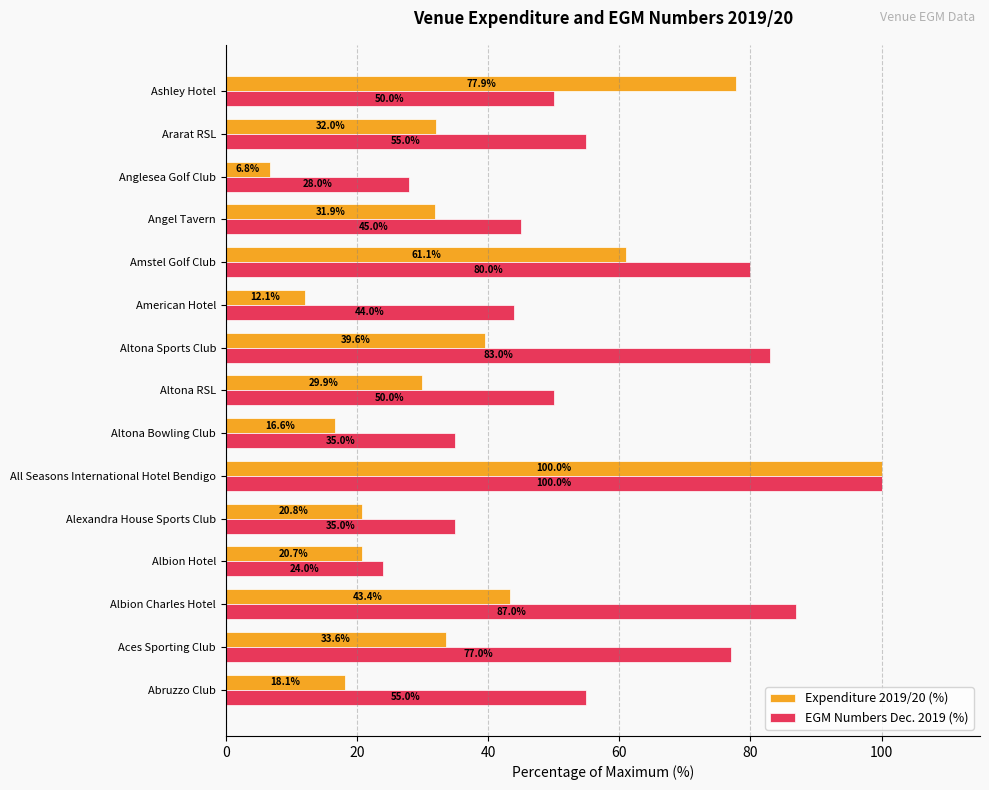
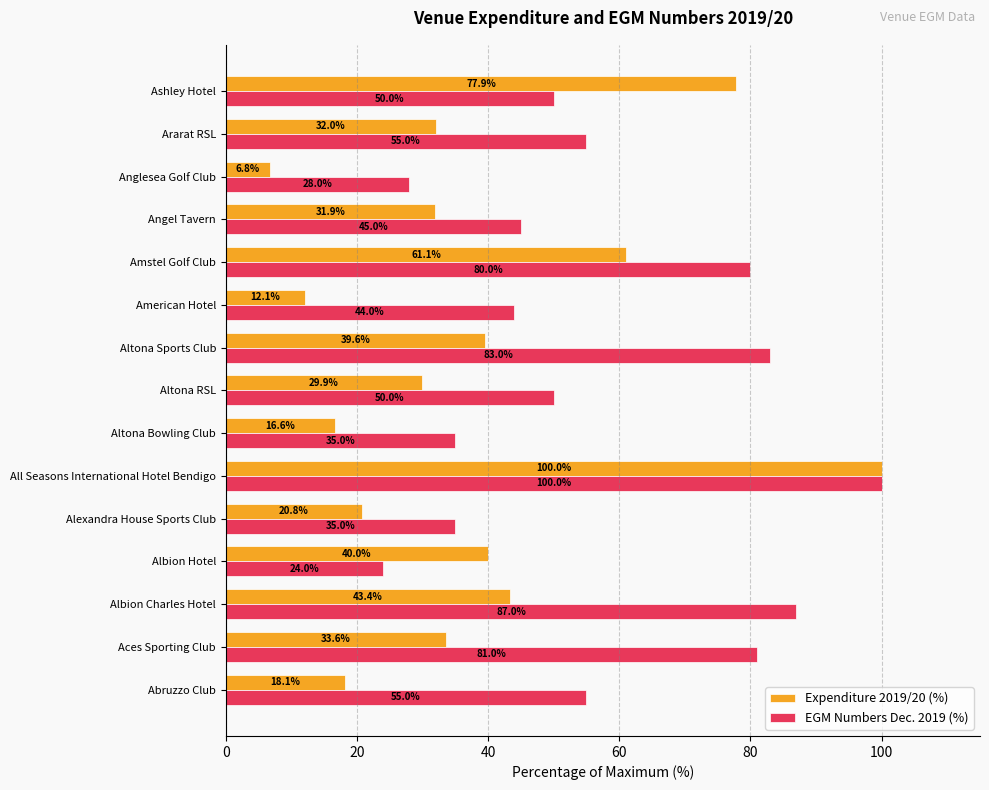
Expenditure 2019/20 (%), Albion Hotel: 20.7% -> 40.0%
EGM Numbers Dec. 2019 (%), Aces Sporting Club: 77.0% -> 81.0%
